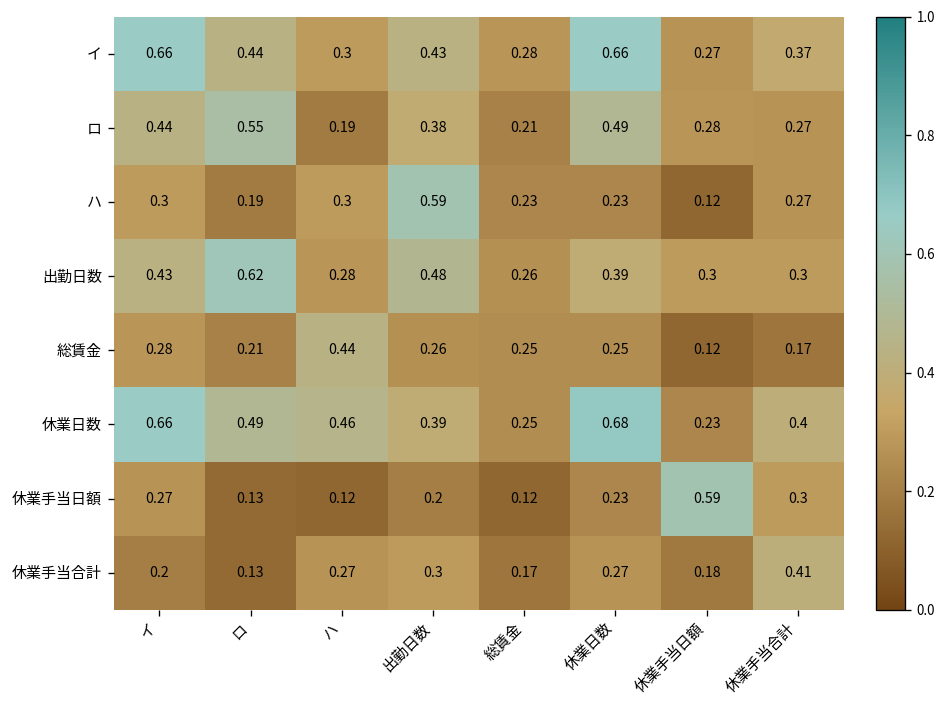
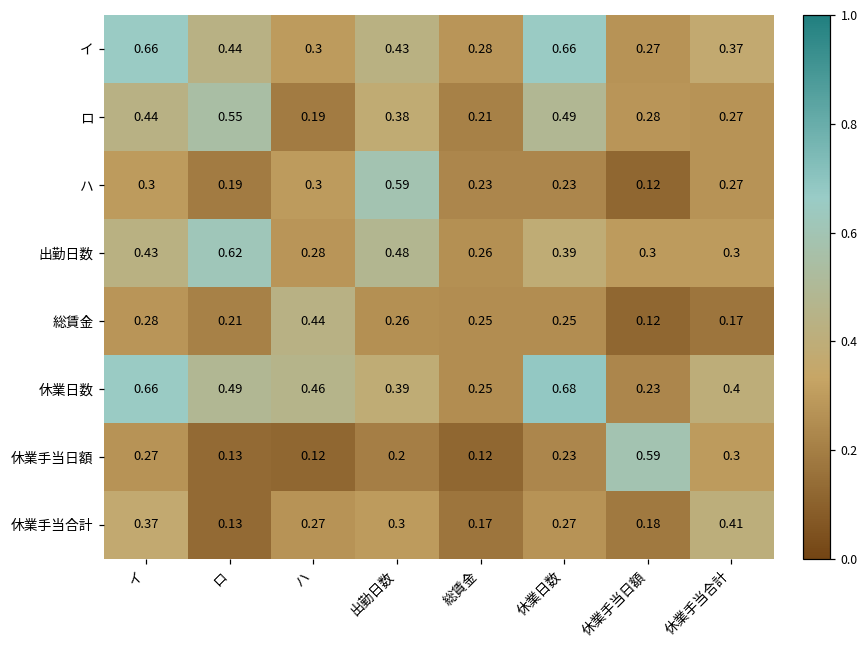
休業手当合計, イ: 0.2 -> 0.37
